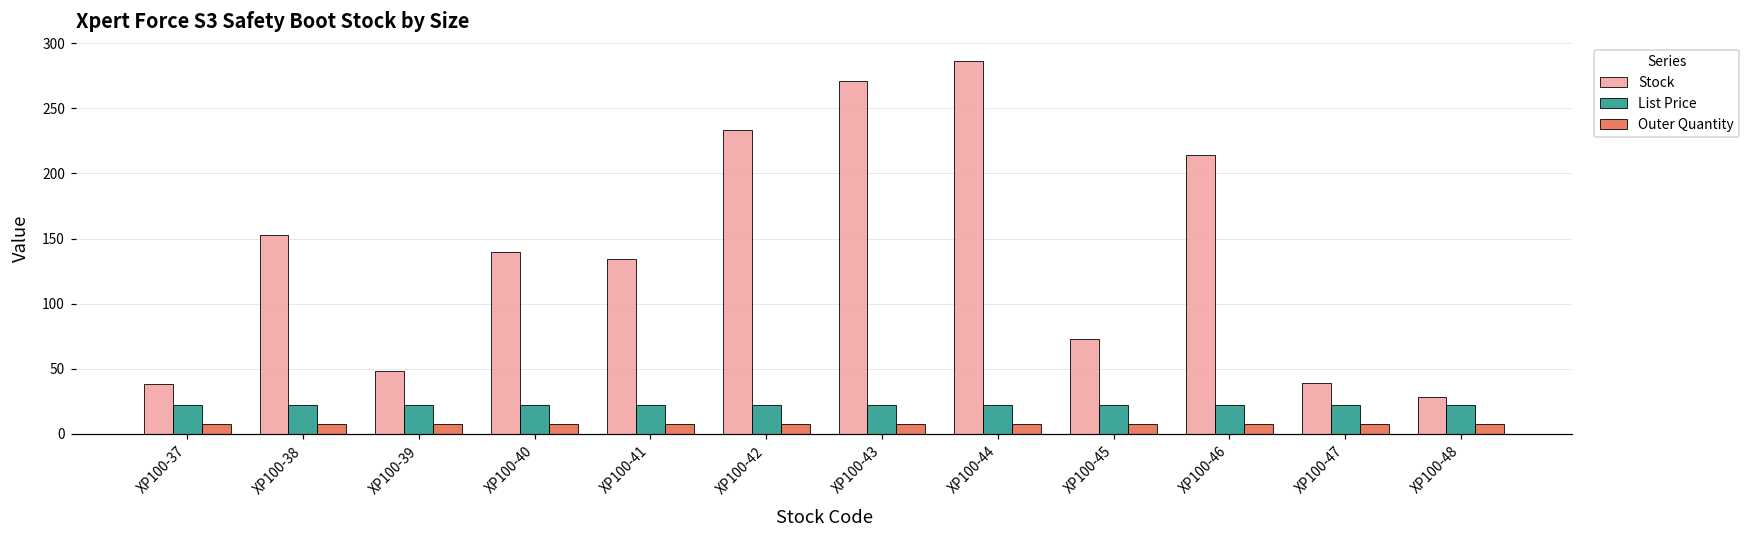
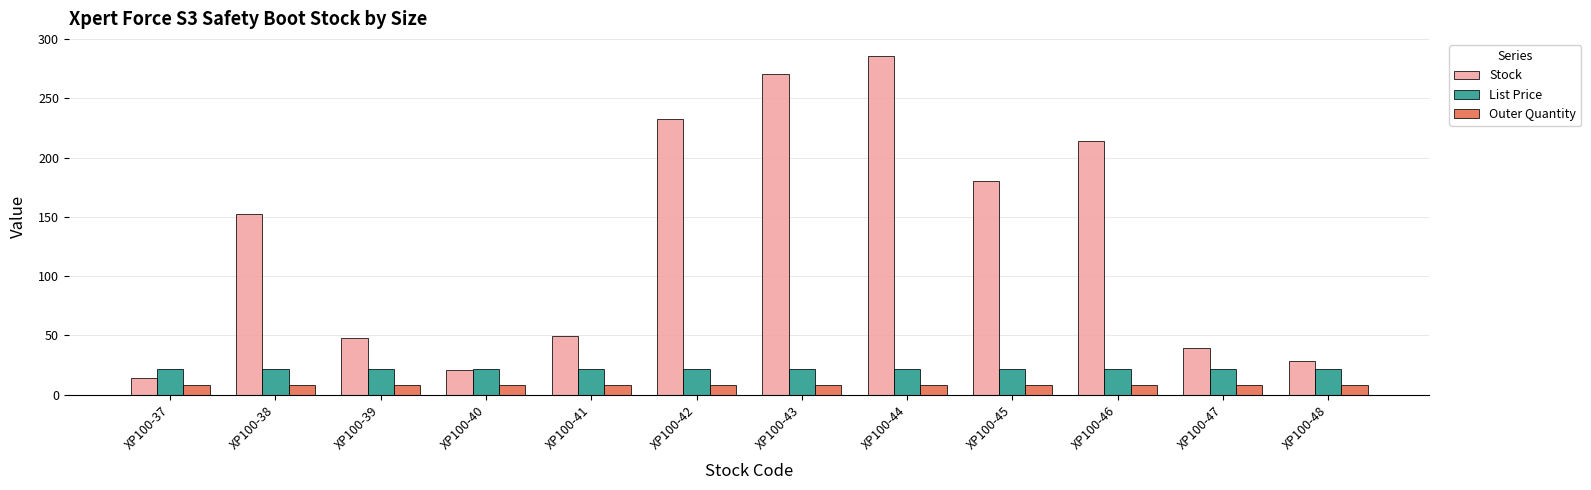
Stock, XP100-37: 39 -> 14
Stock, XP100-40: 140 -> 21
Stock, XP100-41: 134 -> 50
Stock, XP100-45: 73 -> 180
